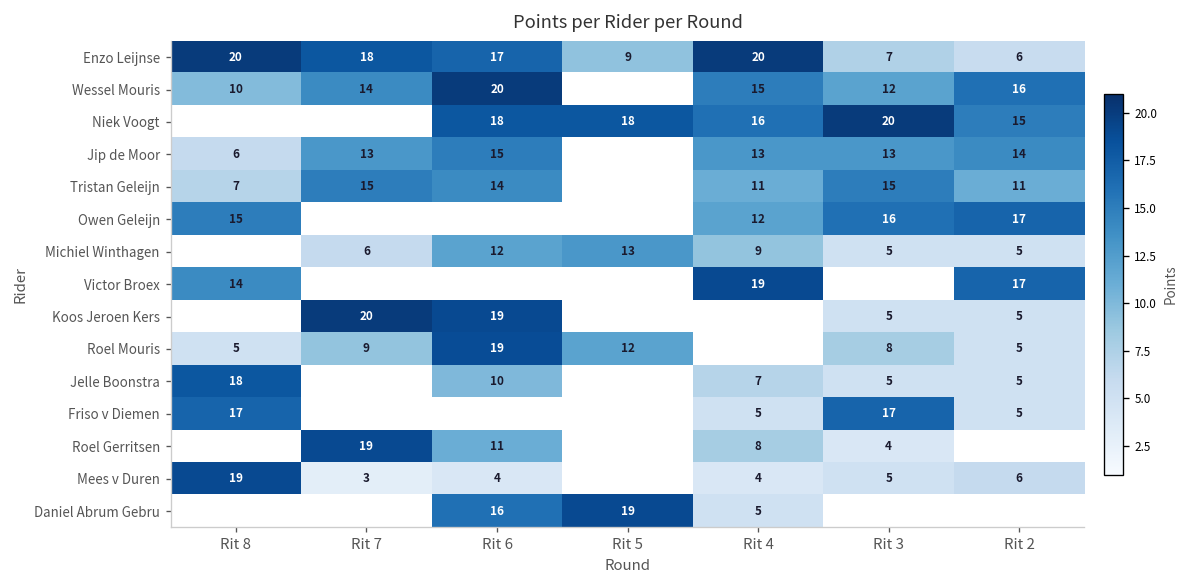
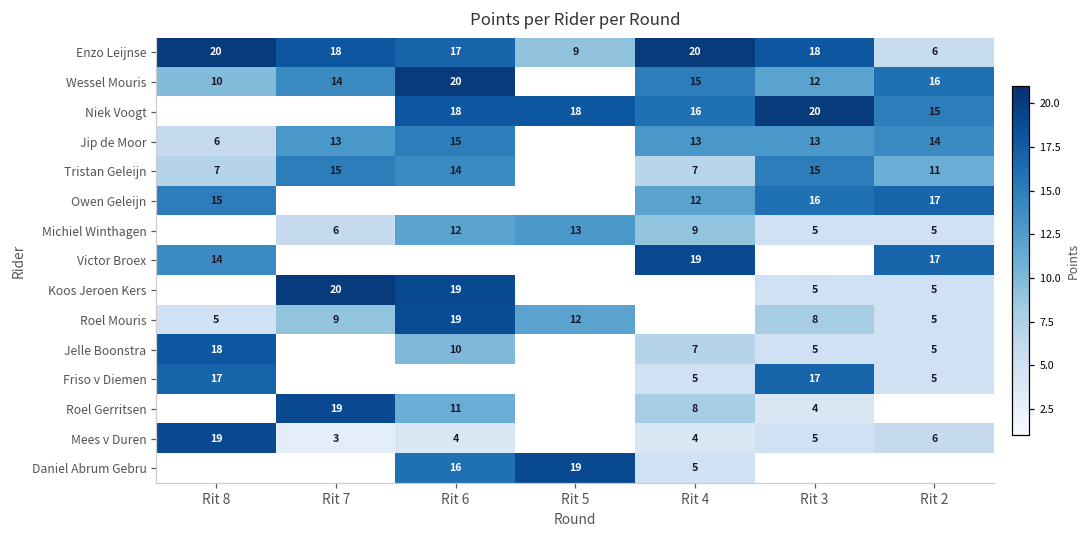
Enzo Leijnse, Rit 3: 7 -> 18
Tristan Geleijn, Rit 4: 11 -> 7
